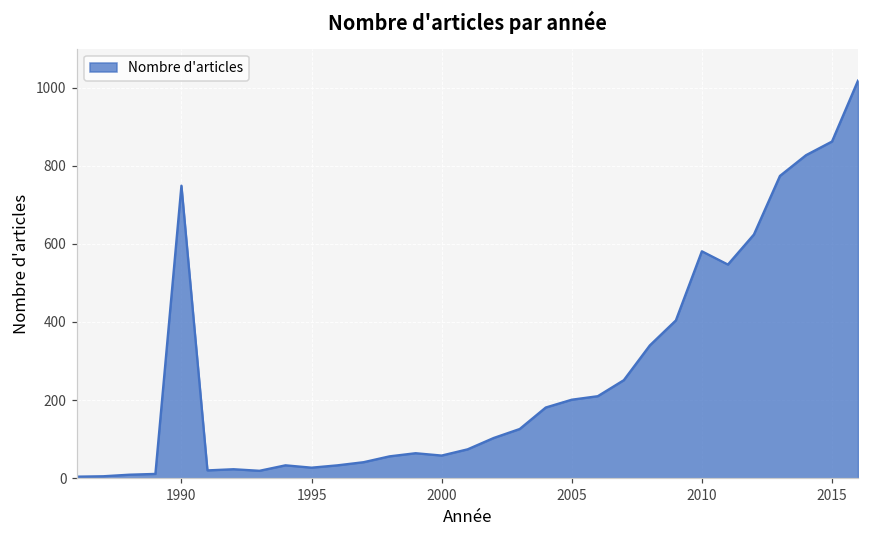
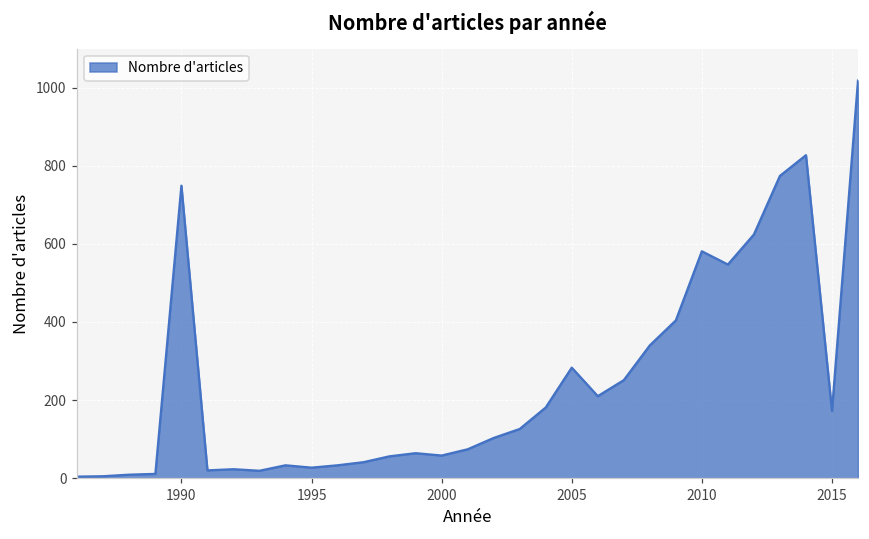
2005: 200 -> 280
2015: 860 -> 170
